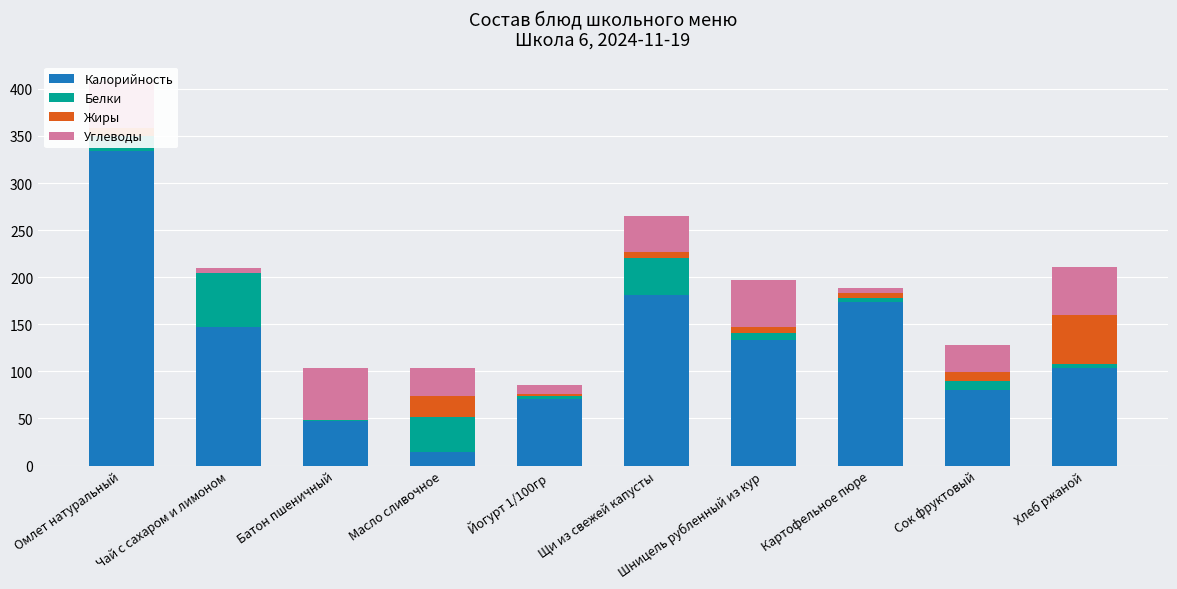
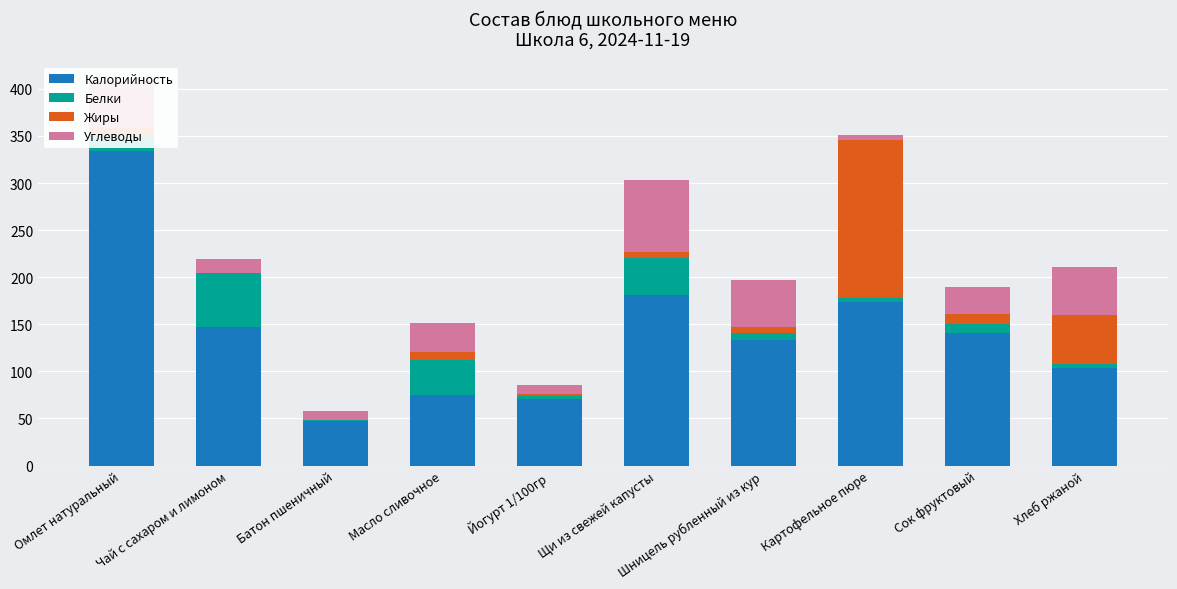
Углеводы, Чай с сахаром и лимоном: 10 -> 20
Углеводы, Батон пшеничный: 50 -> 10
Калорийность, Масло сливочное: 10 -> 80
Жиры, Масло сливочное: 20 -> 10
Углеводы, Щи из свежей капусты: 40 -> 80
Жиры, Картофельное пюре: 10 -> 170
Калорийность, Сок фруктовый: 80 -> 140
